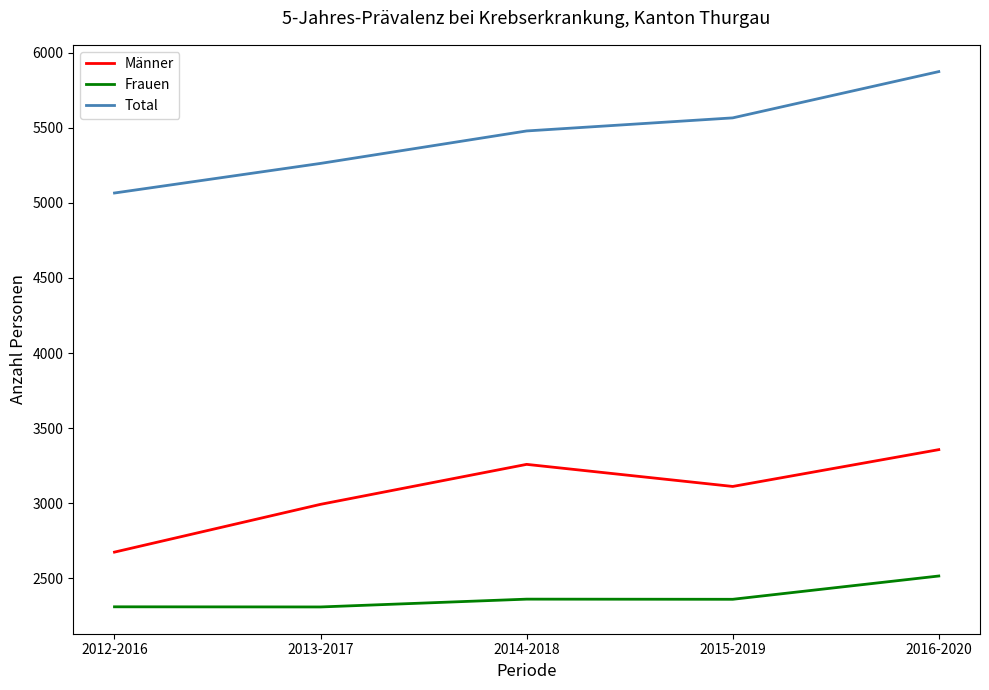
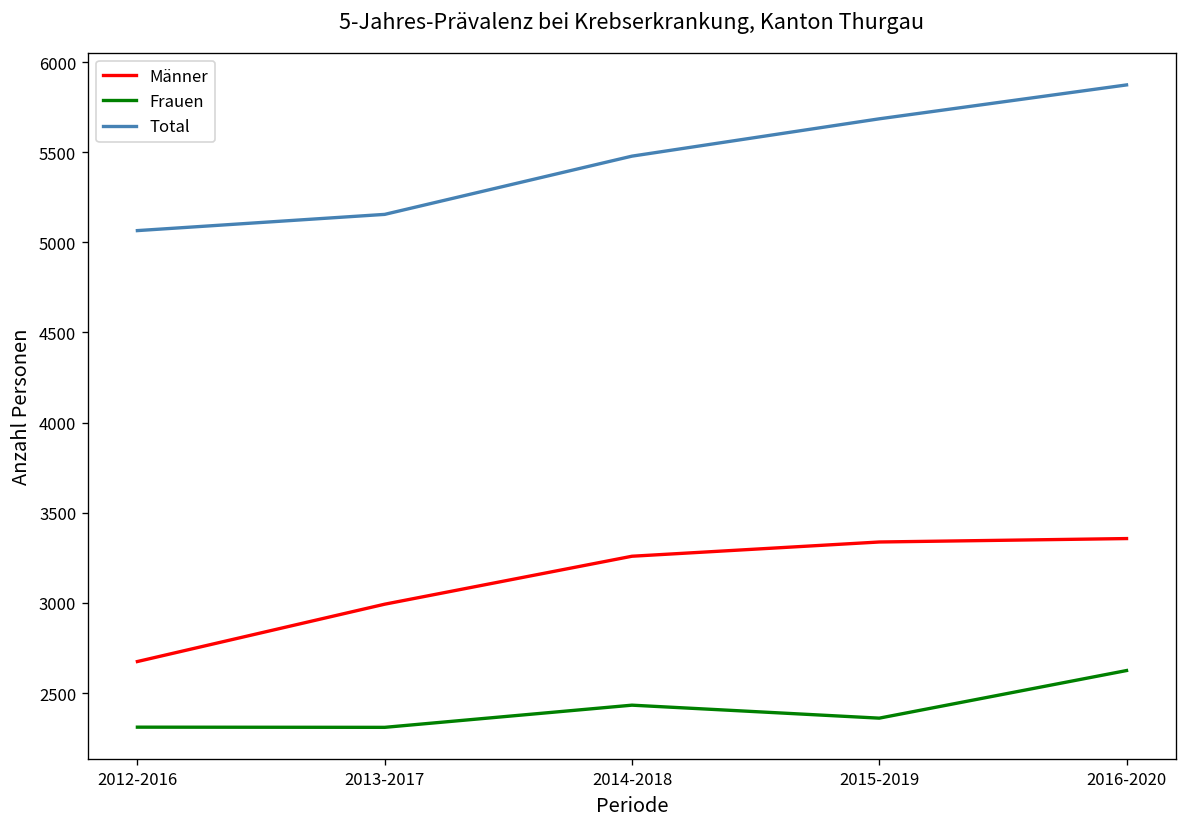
Total, 2013-2017: 5260 -> 5160
Frauen, 2014-2018: 2360 -> 2430
Männer, 2015-2019: 3110 -> 3340
Total, 2015-2019: 5570 -> 5690
Frauen, 2016-2020: 2520 -> 2630
